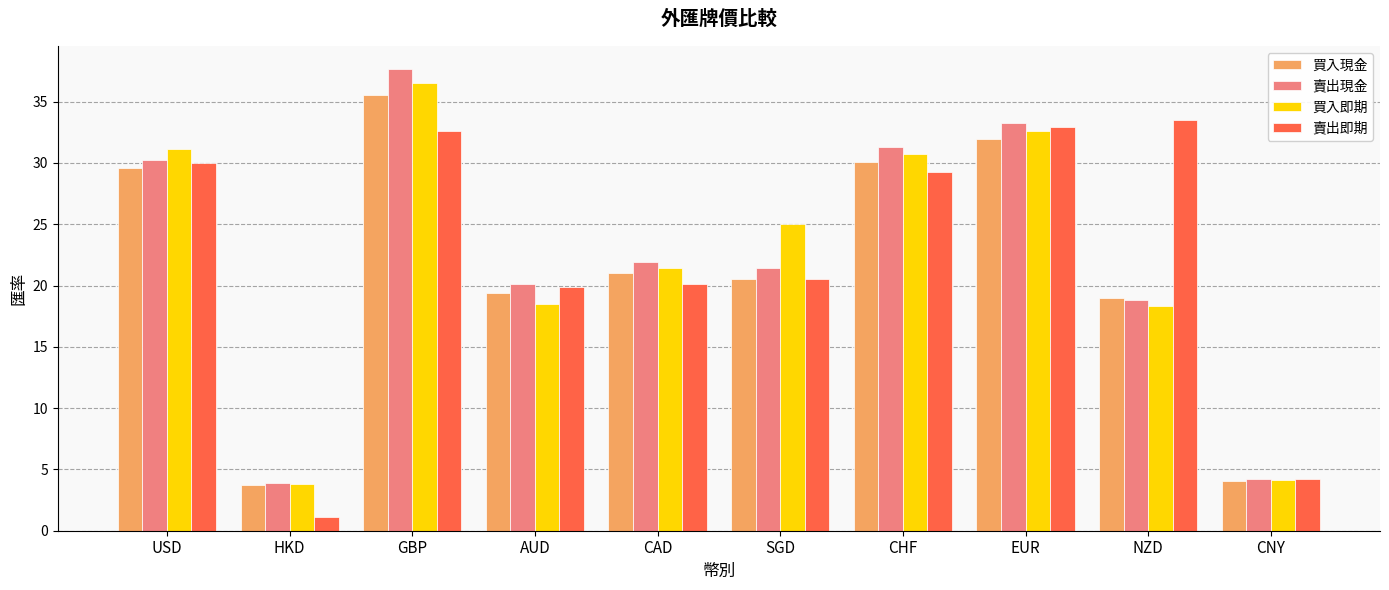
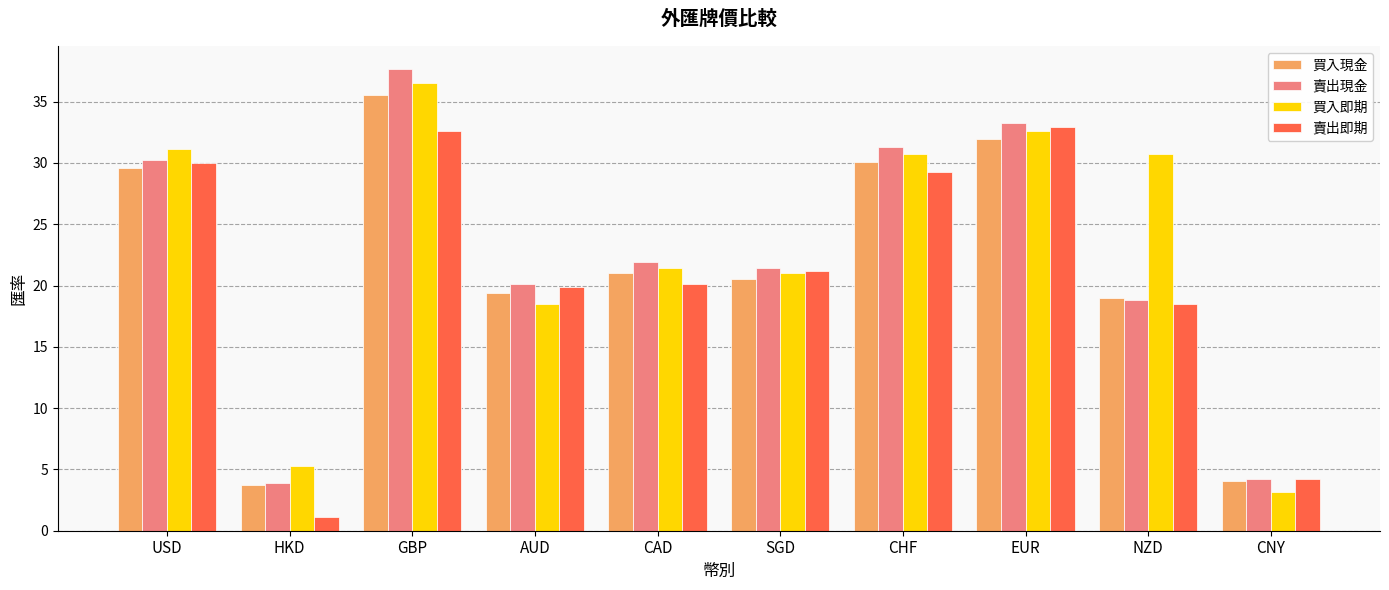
買入即期, HKD: 3.8 -> 5.3
買入即期, SGD: 25 -> 21
賣出即期, SGD: 20.5 -> 21.2
買入即期, NZD: 18.3 -> 30.7
賣出即期, NZD: 33.5 -> 18.5
買入即期, CNY: 4.2 -> 3.1
